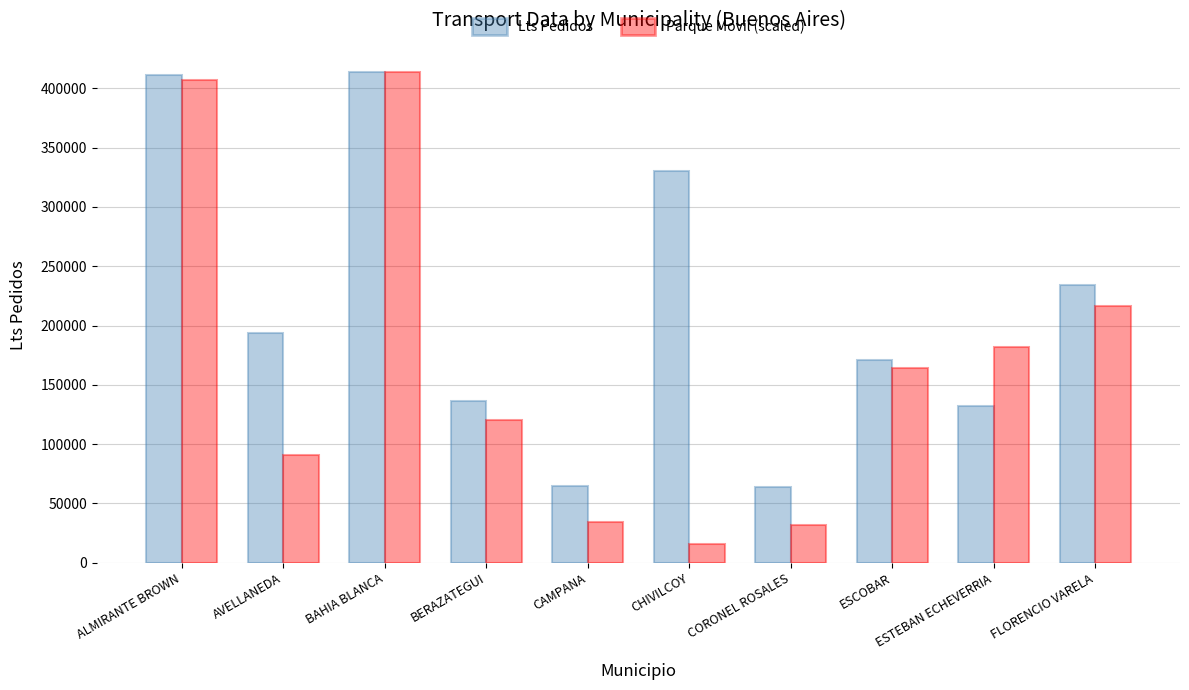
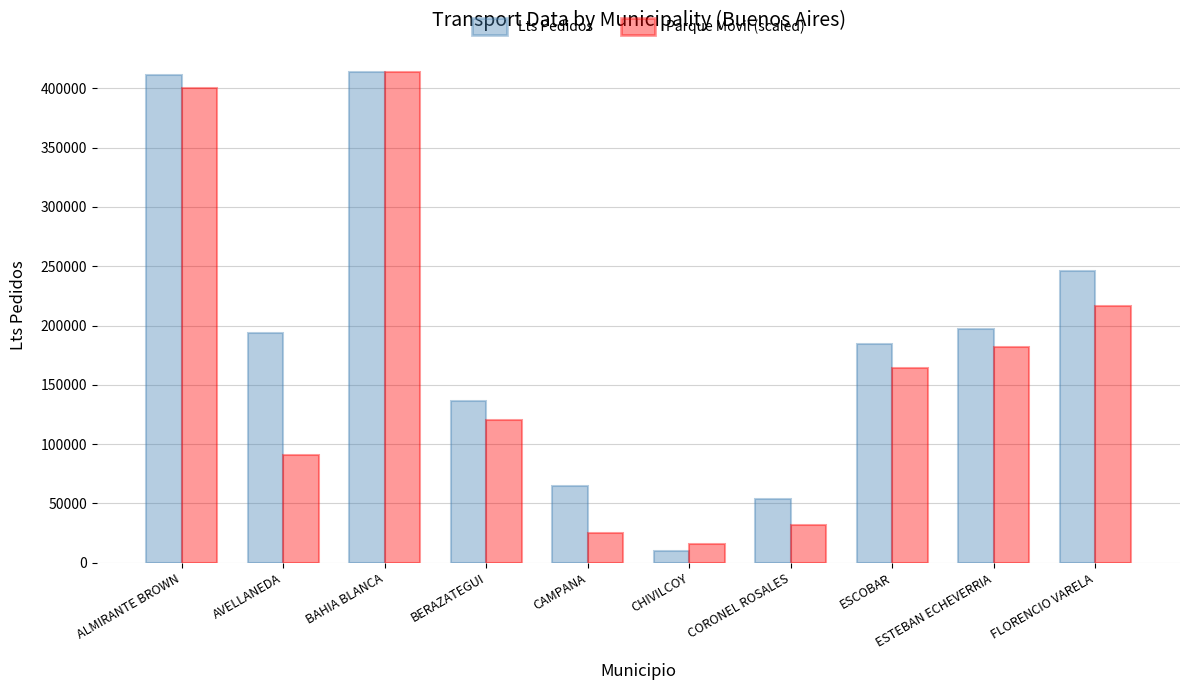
Parque Movil (scaled), ALMIRANTE BROWN: 407000 -> 400000
Parque Movil (scaled), CAMPANA: 34000 -> 25000
Lts Pedidos, CHIVILCOY: 330000 -> 10000
Lts Pedidos, CORONEL ROSALES: 64000 -> 54000
Lts Pedidos, ESCOBAR: 171000 -> 184000
Lts Pedidos, ESTEBAN ECHEVERRIA: 132000 -> 197000
Lts Pedidos, FLORENCIO VARELA: 234000 -> 246000
